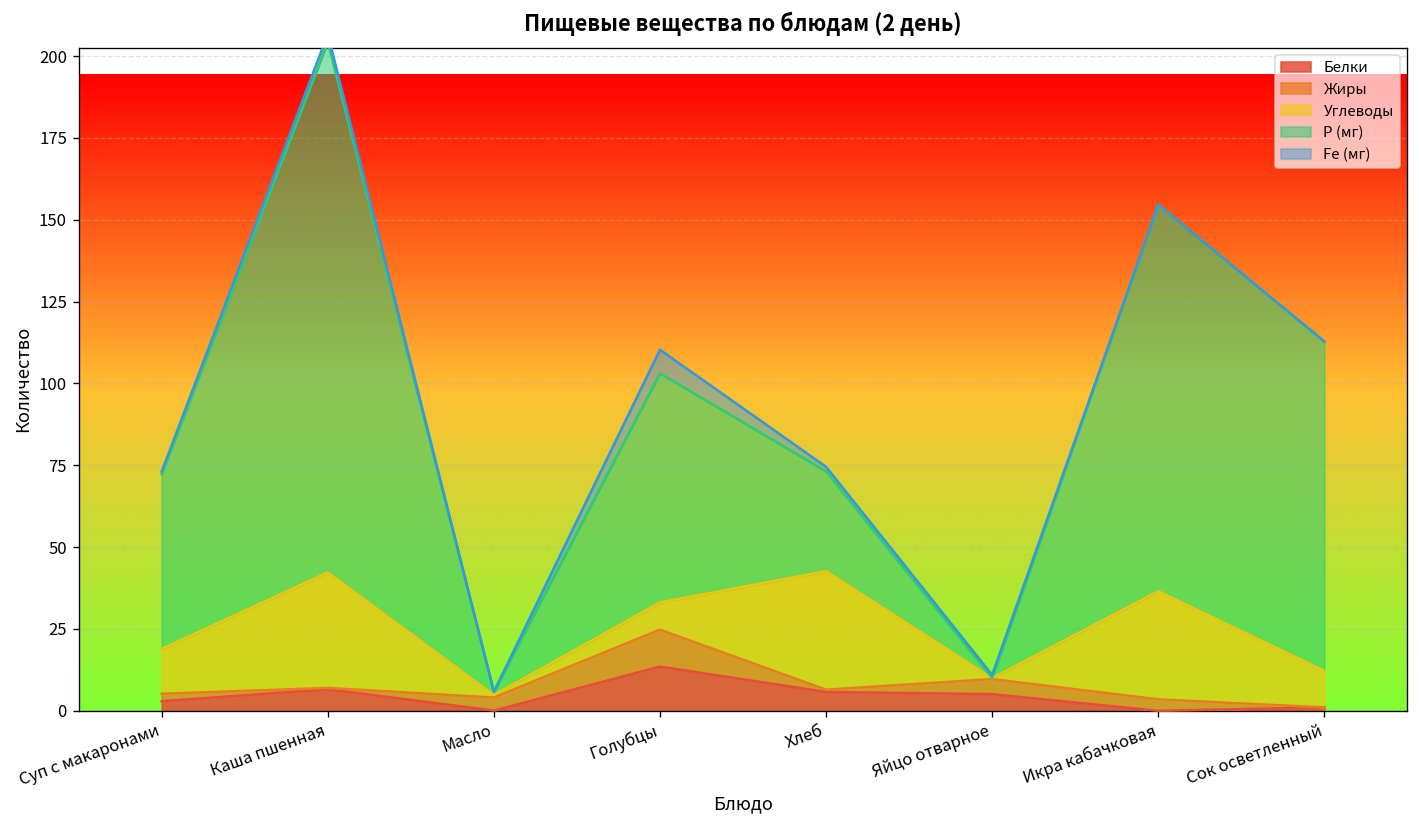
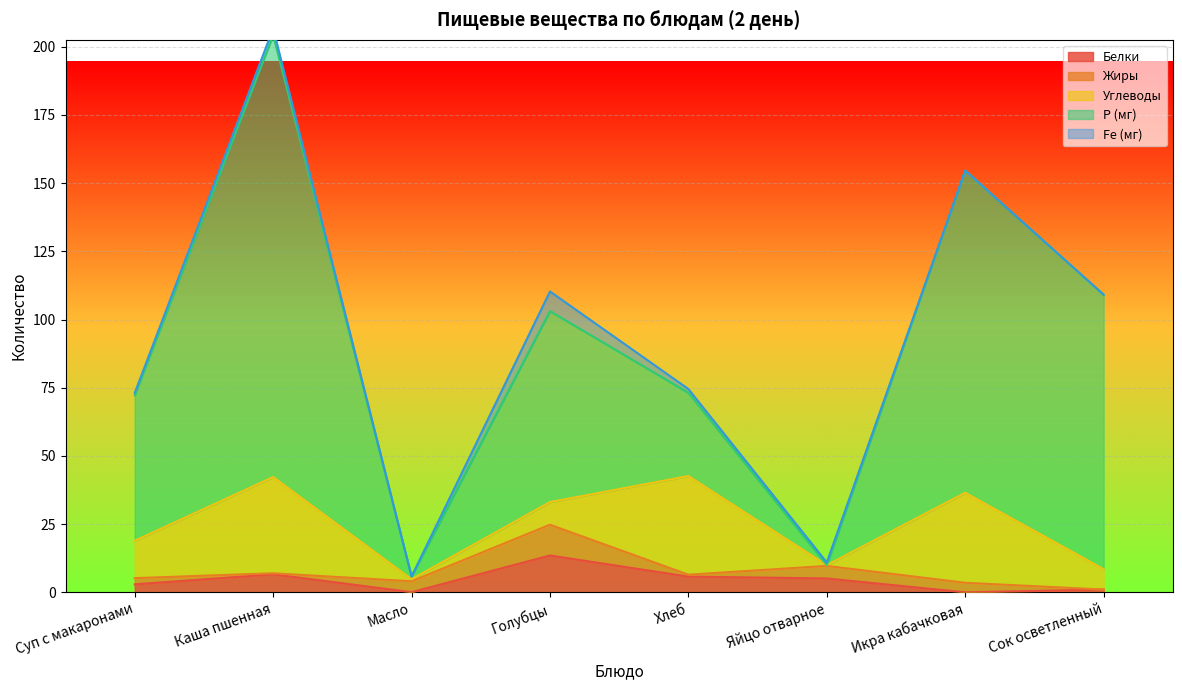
Углеводы, Сок осветленный: 11 -> 8
